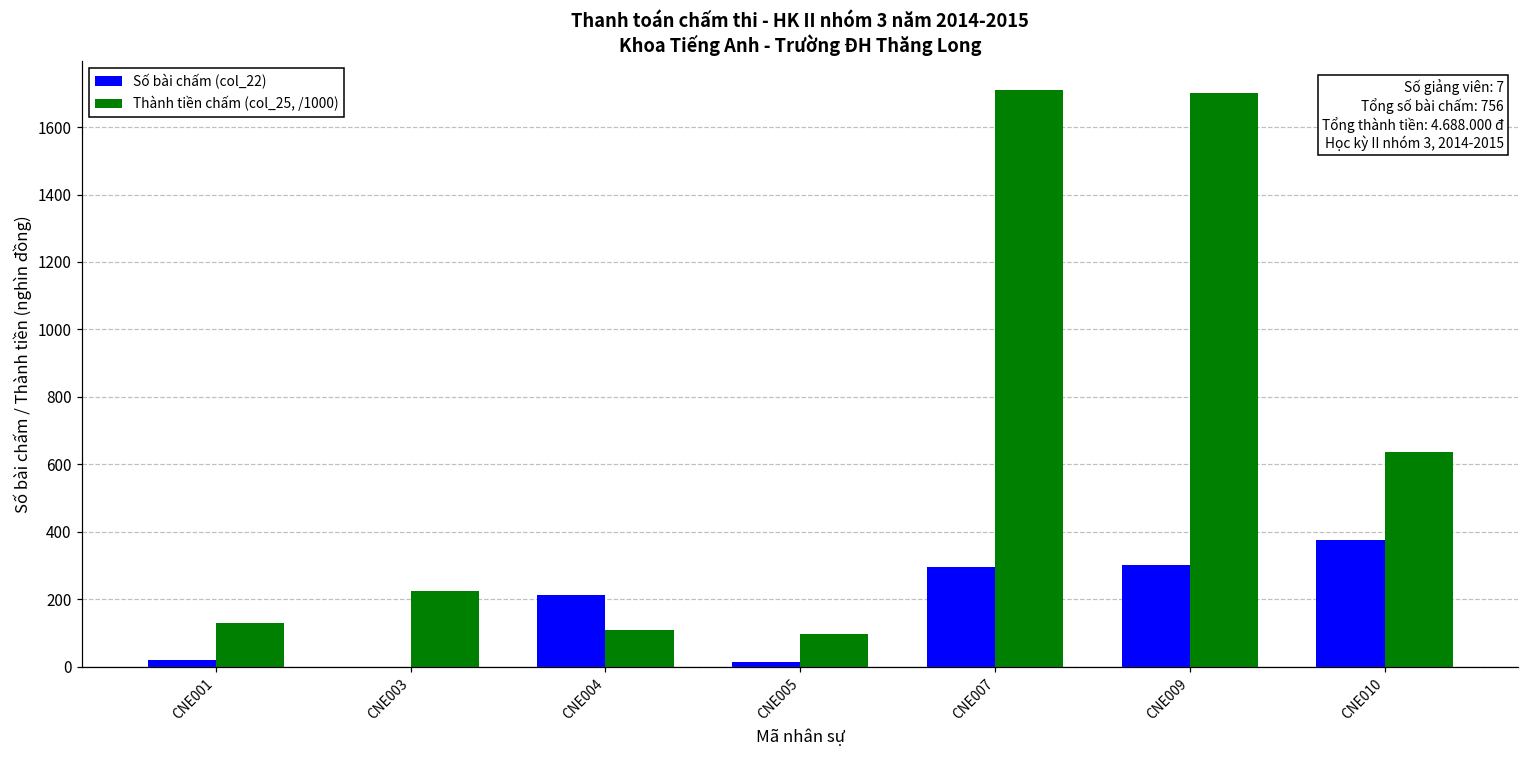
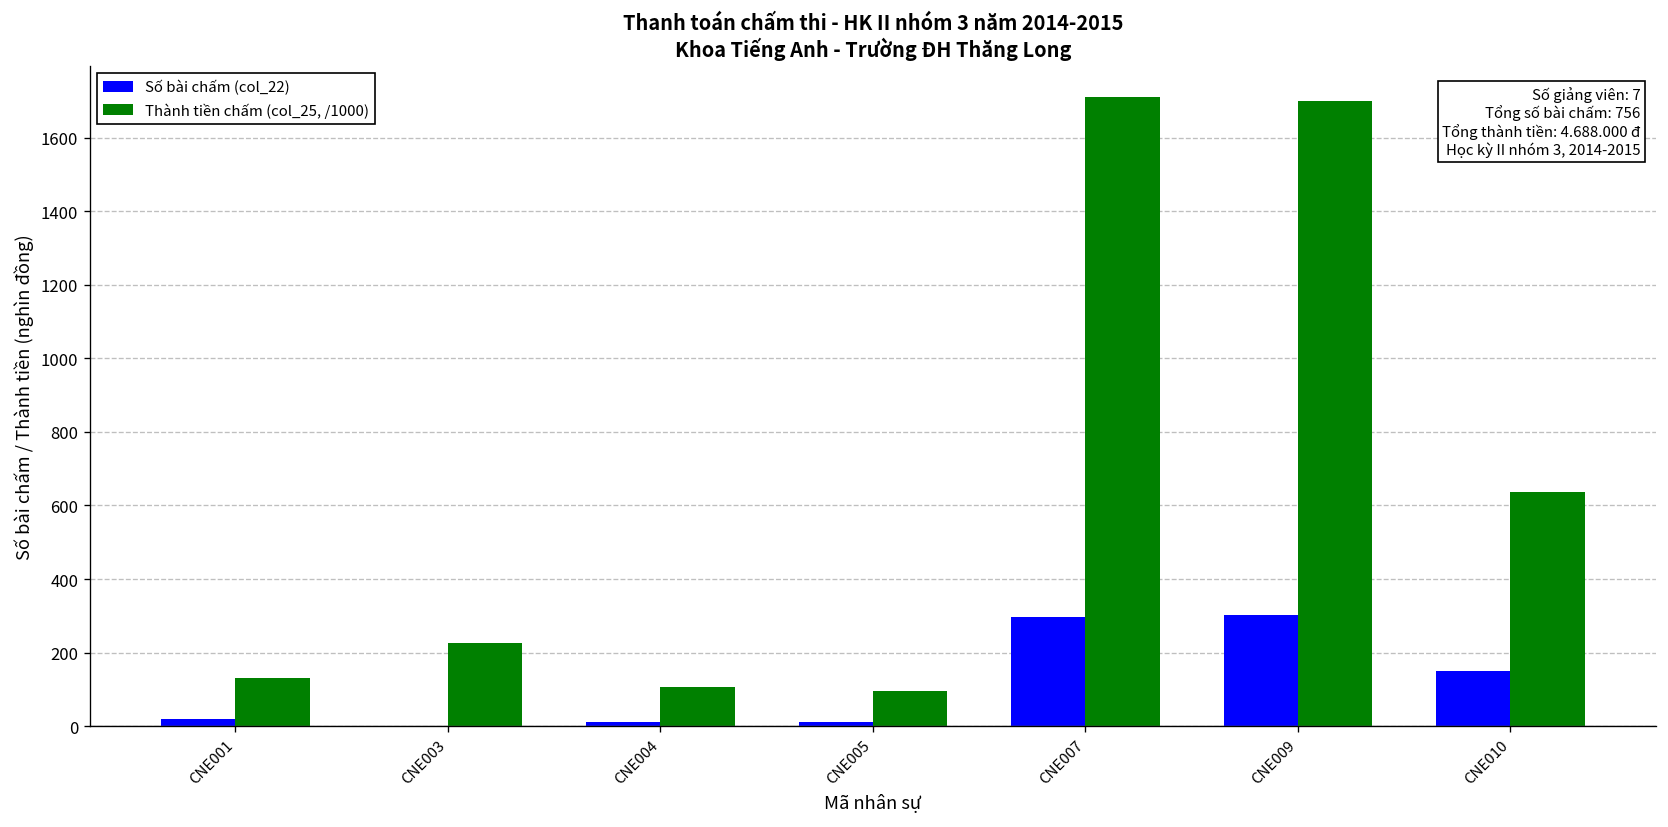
Số bài chấm (col_22), CNE004: 210 -> 10
Số bài chấm (col_22), CNE010: 380 -> 150
